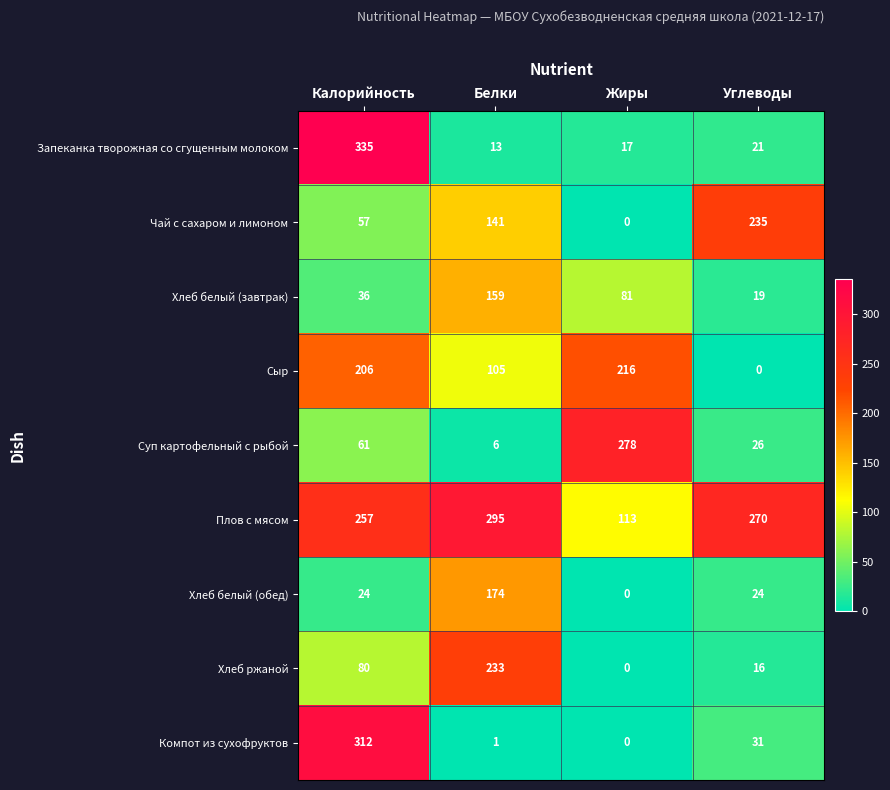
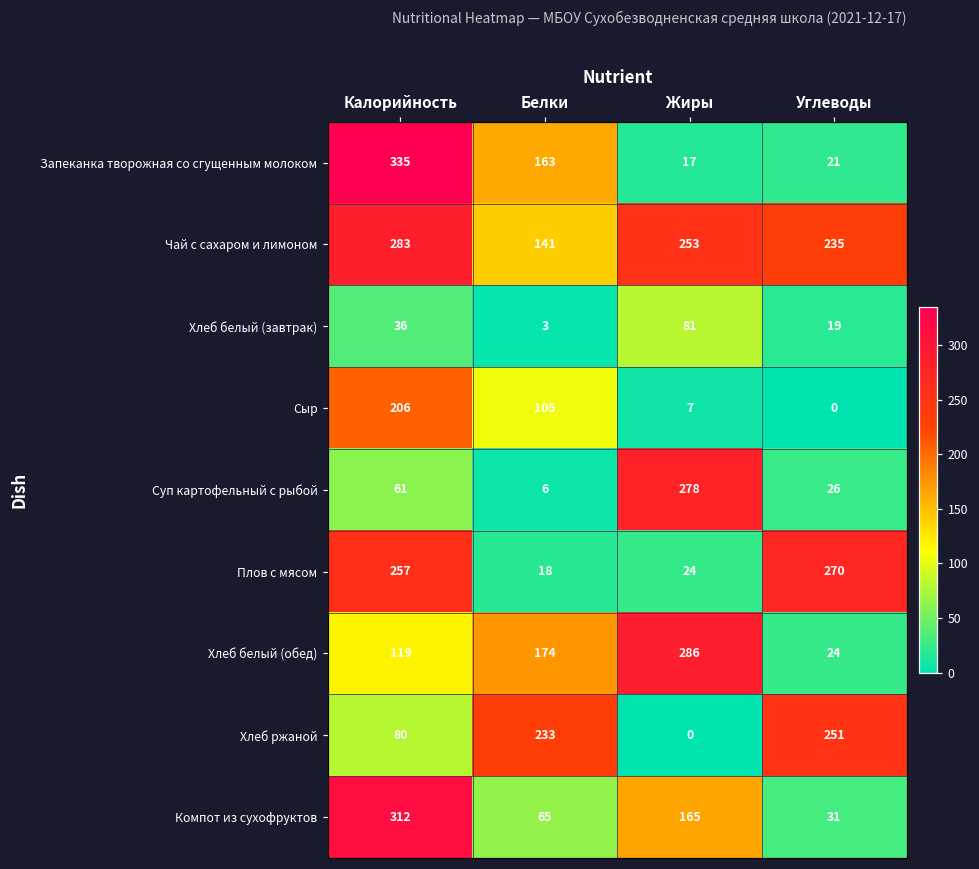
Запеканка творожная со сгущенным молоком, Белки: 13 -> 163
Чай с сахаром и лимоном, Калорийность: 57 -> 283
Чай с сахаром и лимоном, Жиры: 0 -> 253
Хлеб белый (завтрак), Белки: 159 -> 3
Сыр, Жиры: 216 -> 7
Плов с мясом, Белки: 295 -> 18
Плов с мясом, Жиры: 113 -> 24
Хлеб белый (обед), Калорийность: 24 -> 119
Хлеб белый (обед), Жиры: 0 -> 286
Хлеб ржаной, Углеводы: 16 -> 251
Компот из сухофруктов, Белки: 1 -> 65
Компот из сухофруктов, Жиры: 0 -> 165
